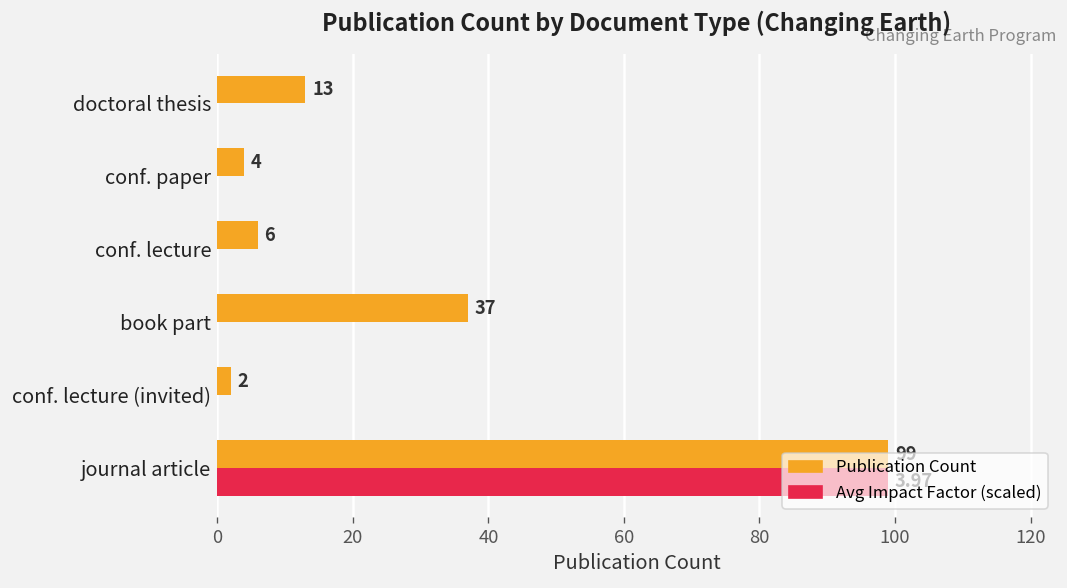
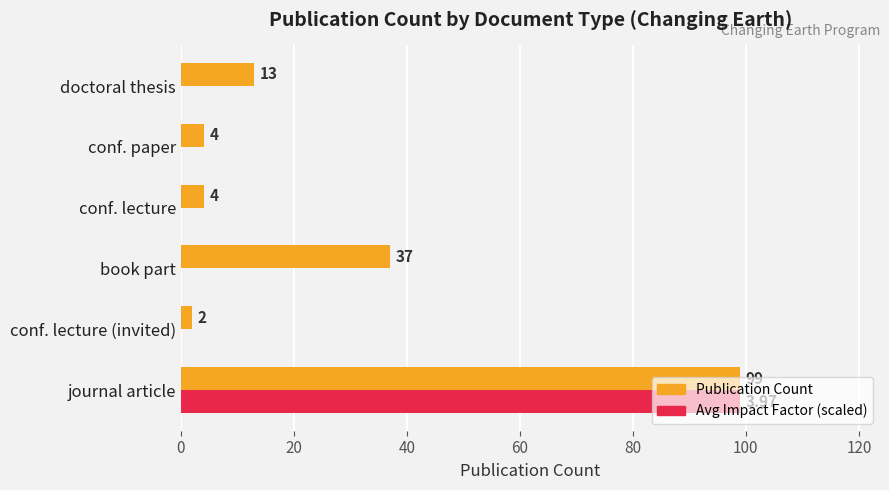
Publication Count, conf. lecture: 6 -> 4
